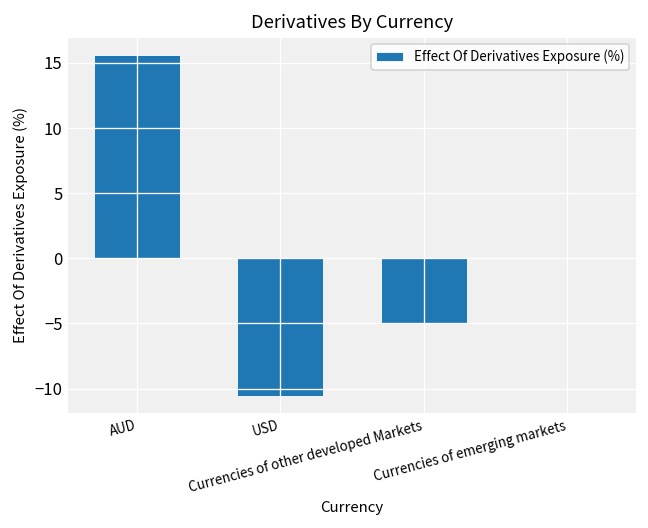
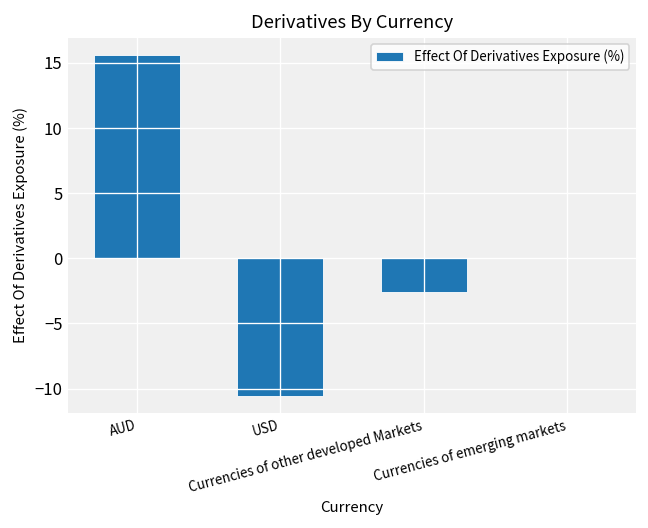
Currencies of other developed Markets: -5.0 -> -2.6
